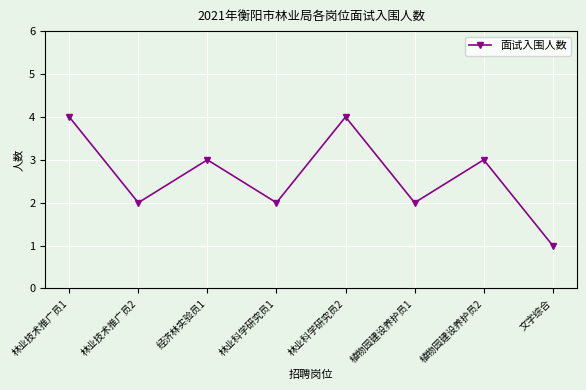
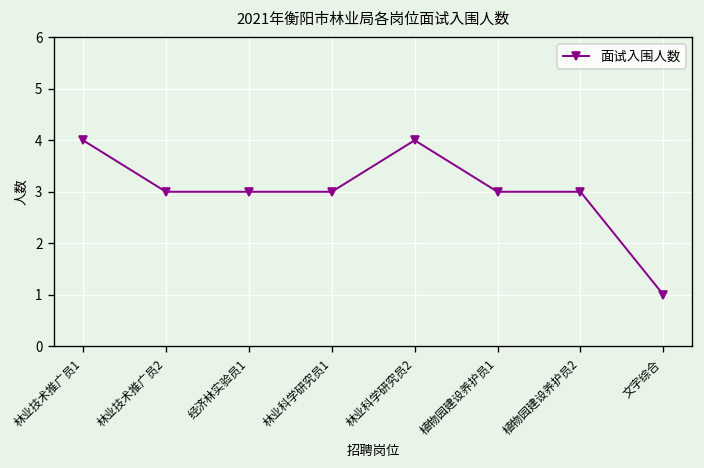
林业技术推广员2: 2 -> 3
林业科学研究员1: 2 -> 3
植物园建设养护员1: 2 -> 3
